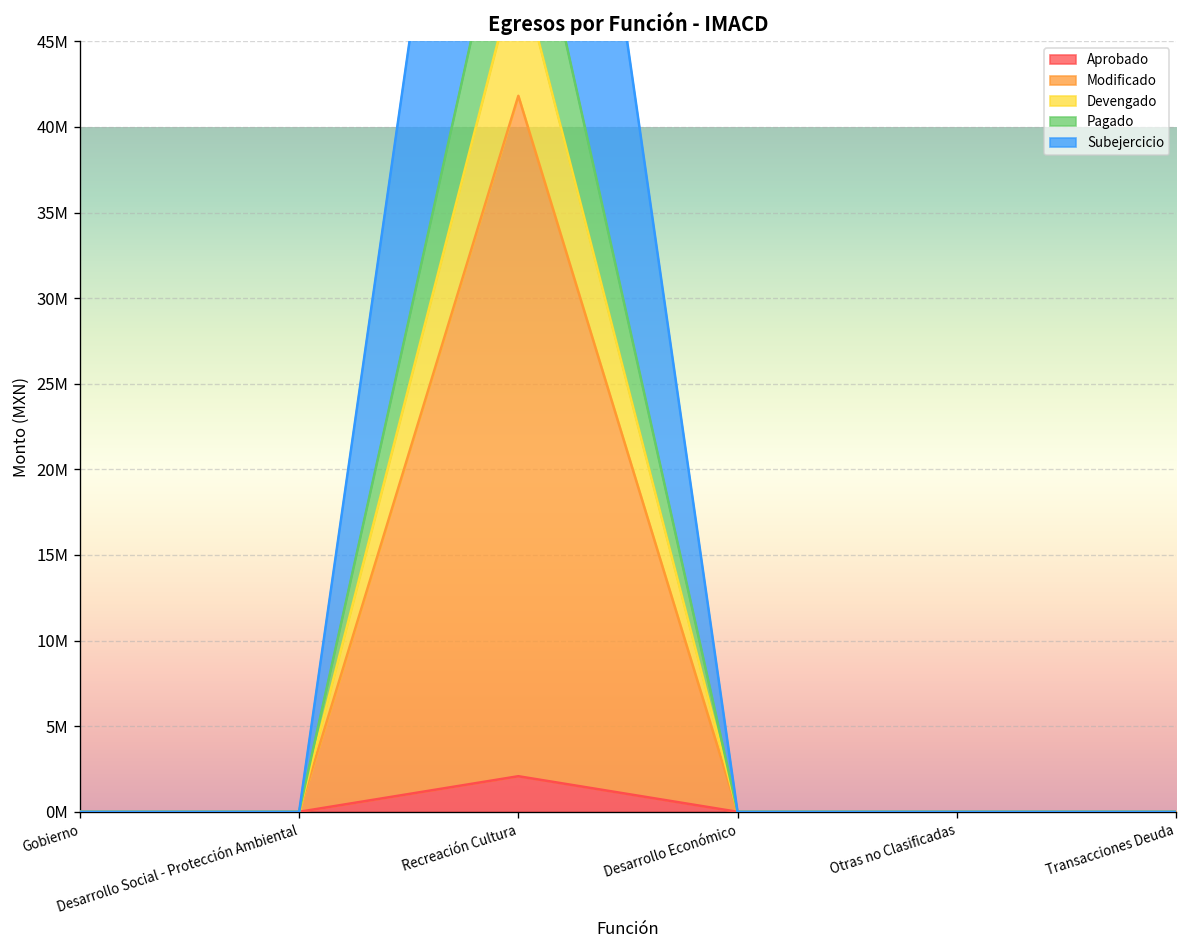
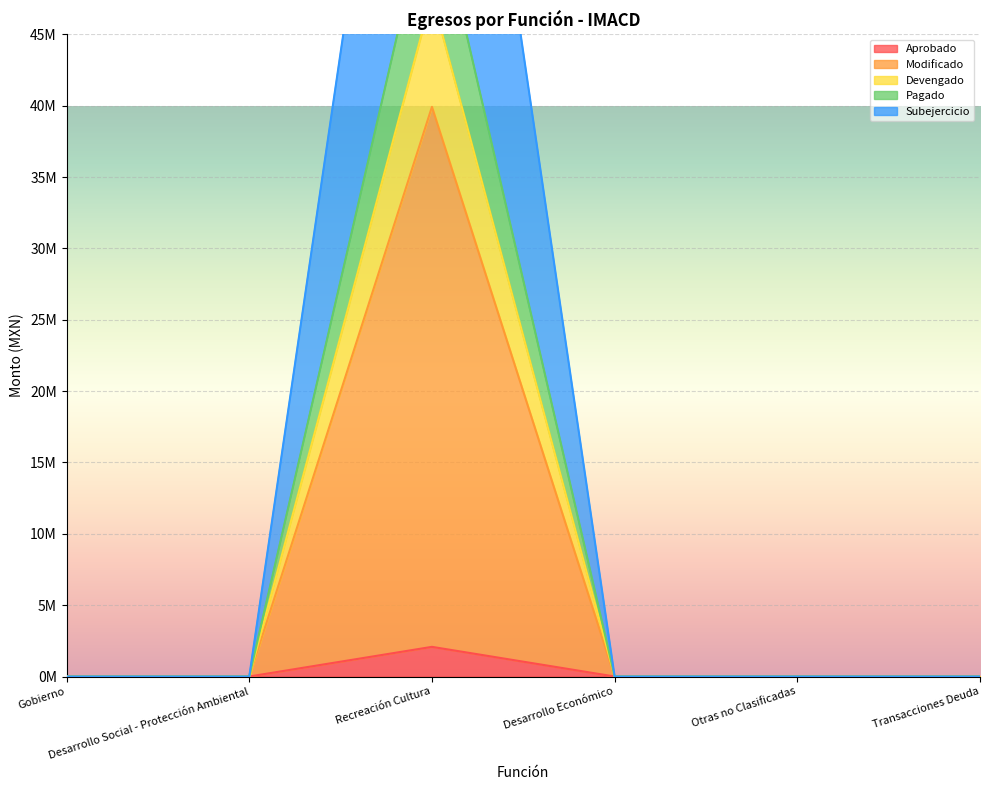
Modificado, Recreación Cultura: 39700000 -> 37800000
